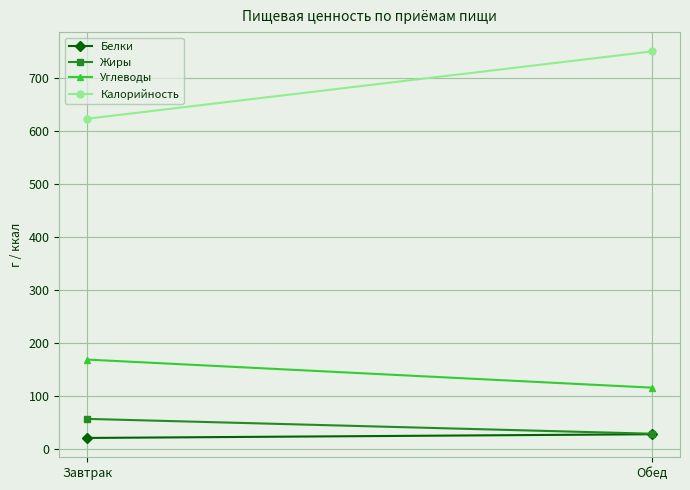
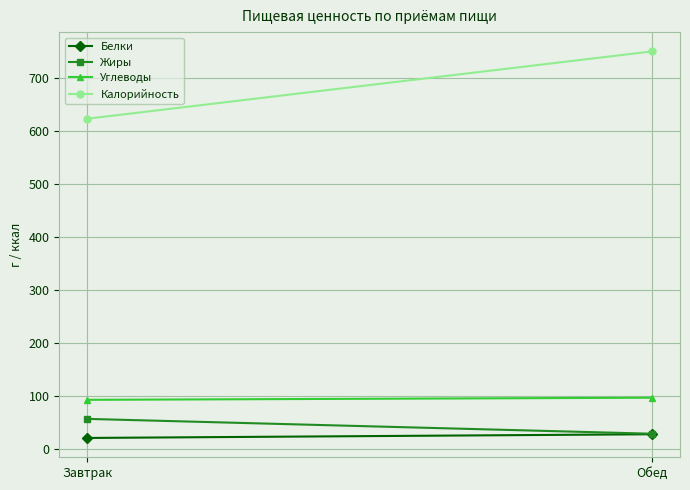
Углеводы, Завтрак: 170 -> 90
Углеводы, Обед: 120 -> 100
